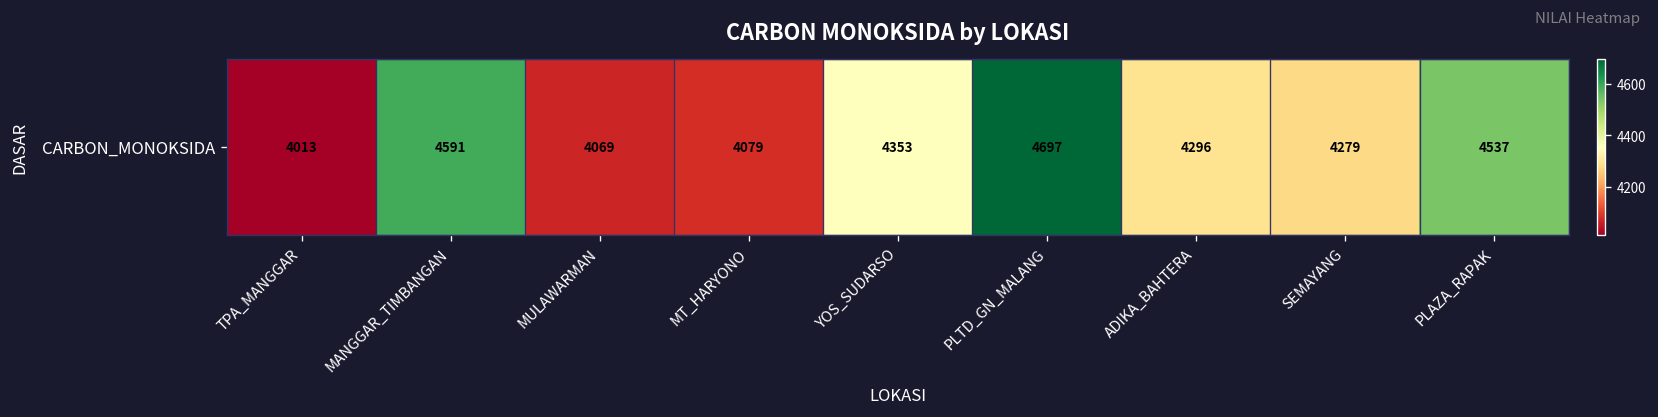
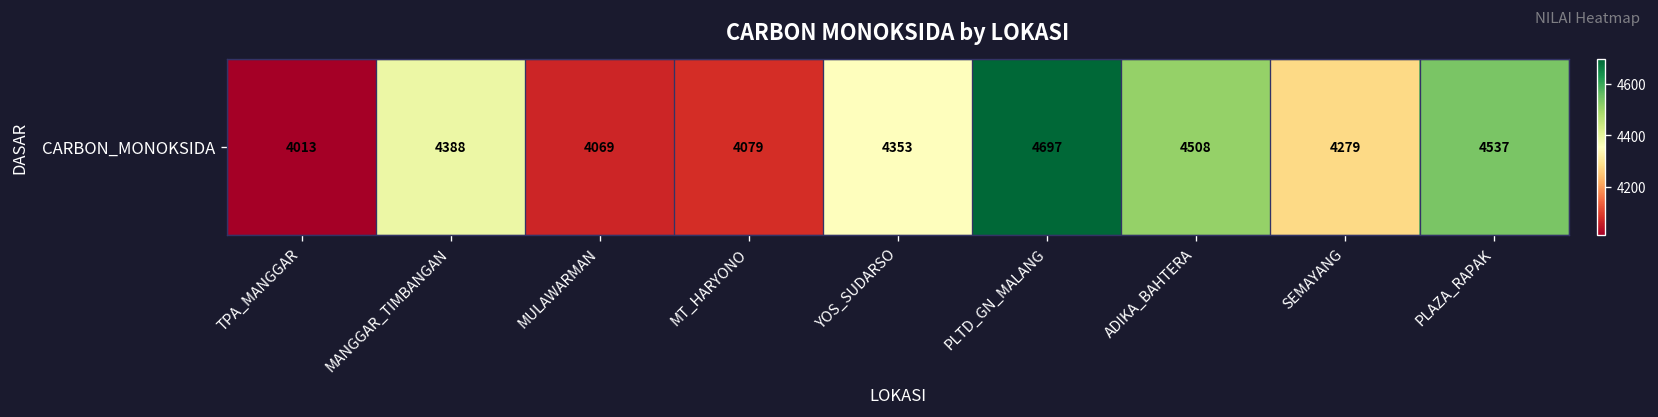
CARBON_MONOKSIDA, MANGGAR_TIMBANGAN: 4591 -> 4388
CARBON_MONOKSIDA, ADIKA_BAHTERA: 4296 -> 4508
